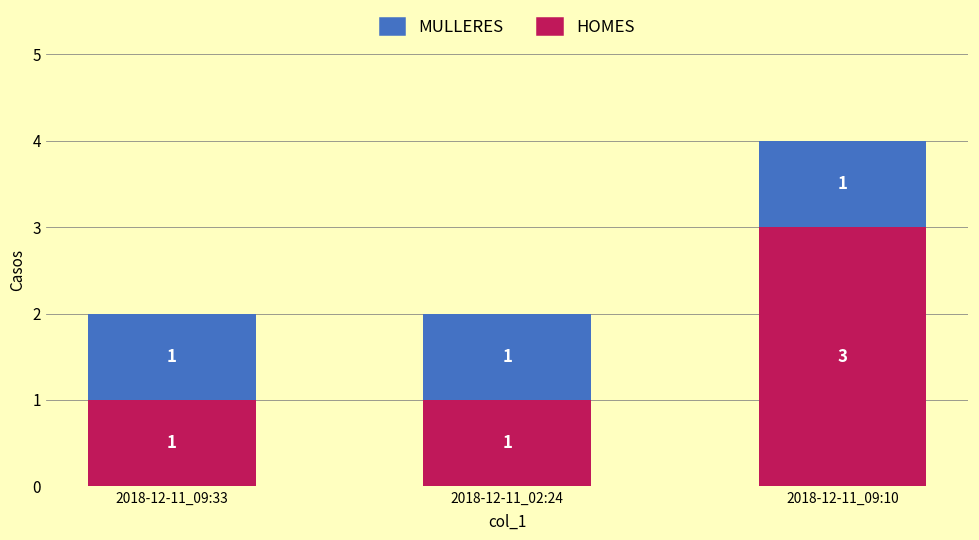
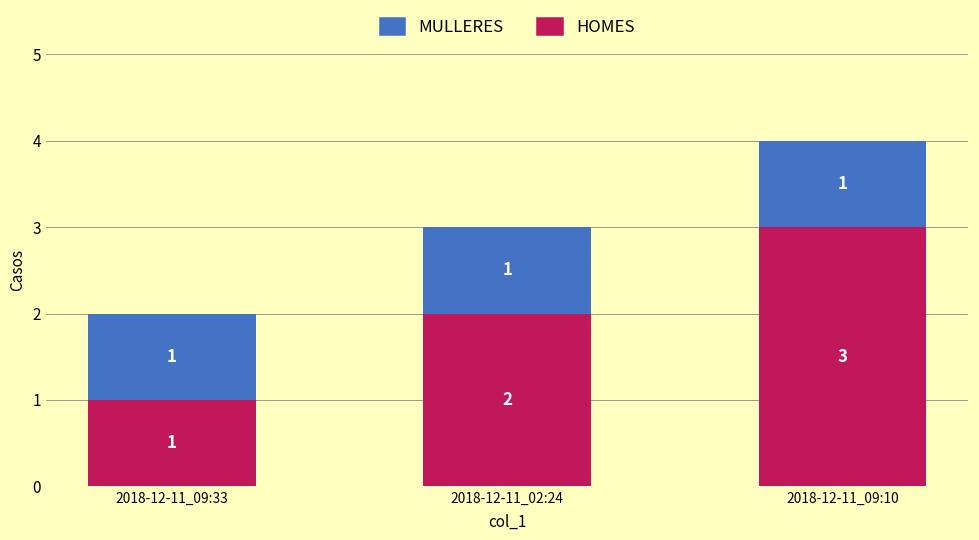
HOMES, 2018-12-11_02:24: 1 -> 2
